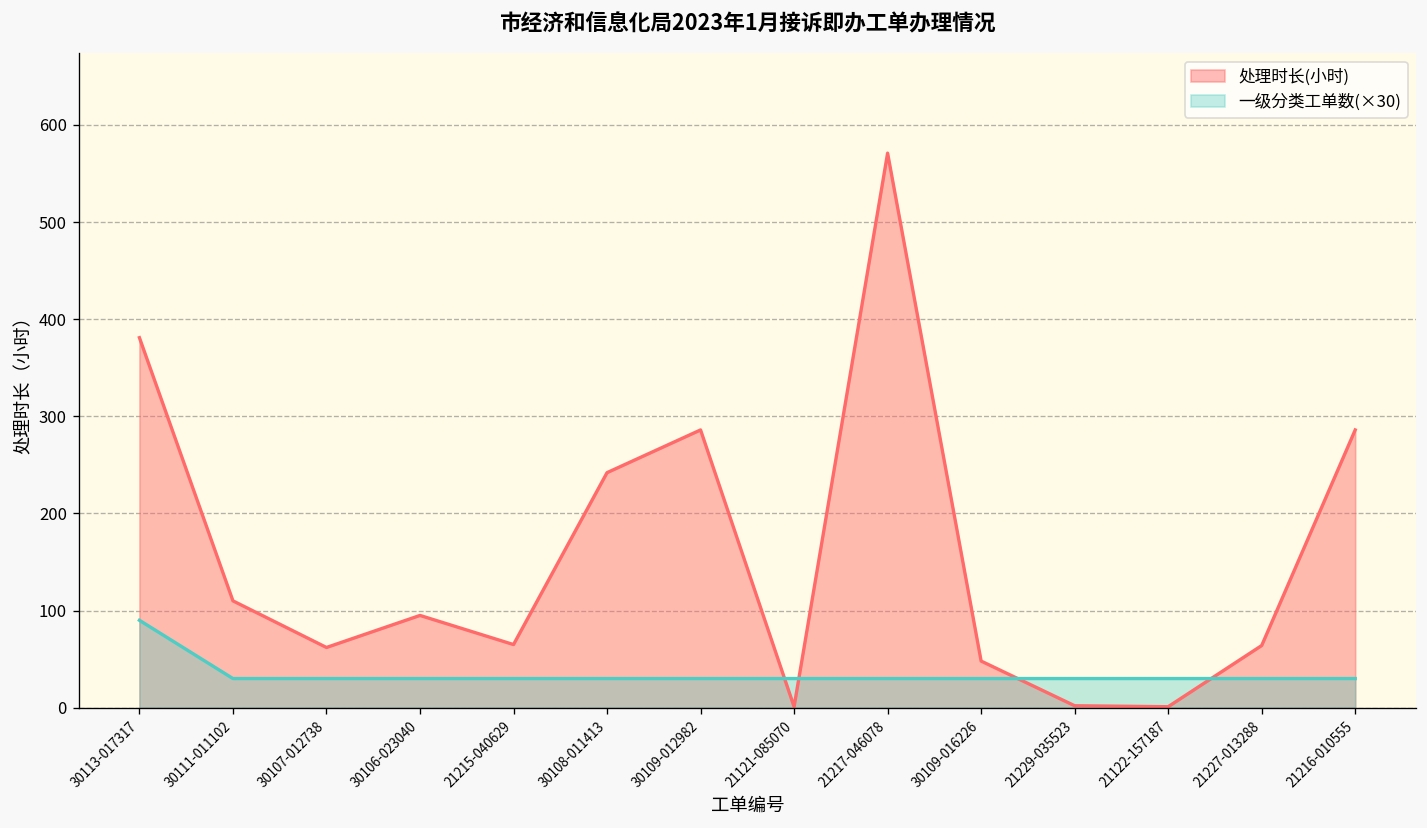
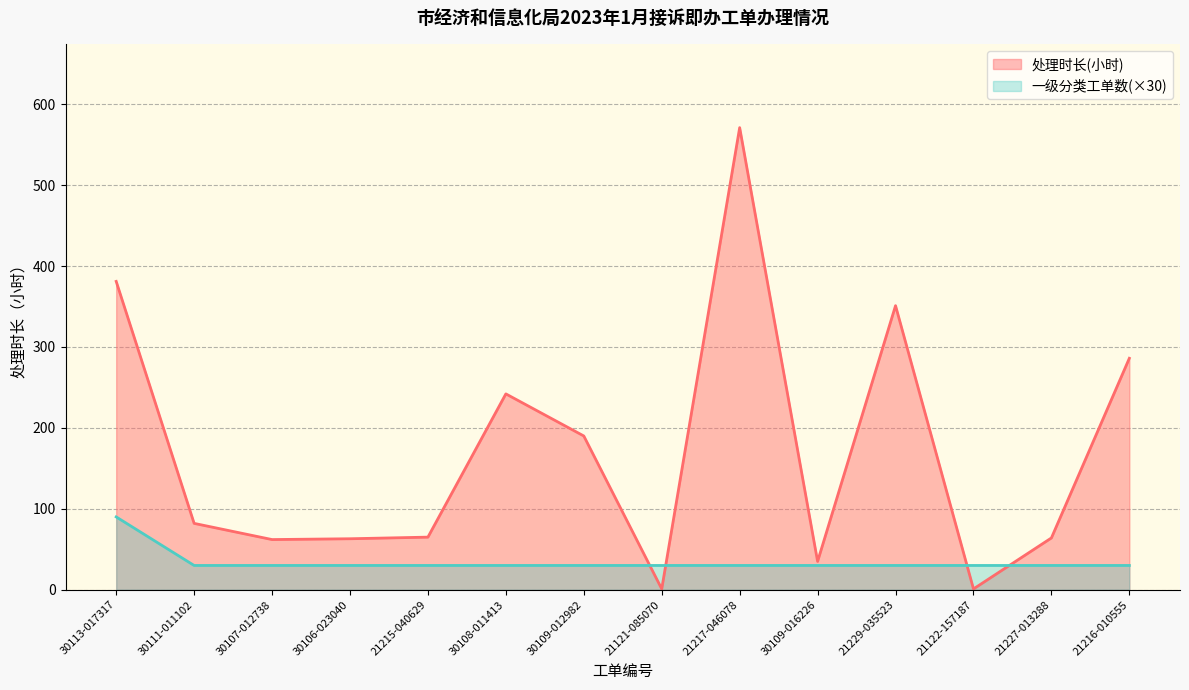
处理时长(小时), 30111-011102: 110 -> 80
处理时长(小时), 30106-023040: 100 -> 60
处理时长(小时), 30109-012982: 290 -> 190
处理时长(小时), 30109-016226: 50 -> 40
处理时长(小时), 21229-035523: 0 -> 350
